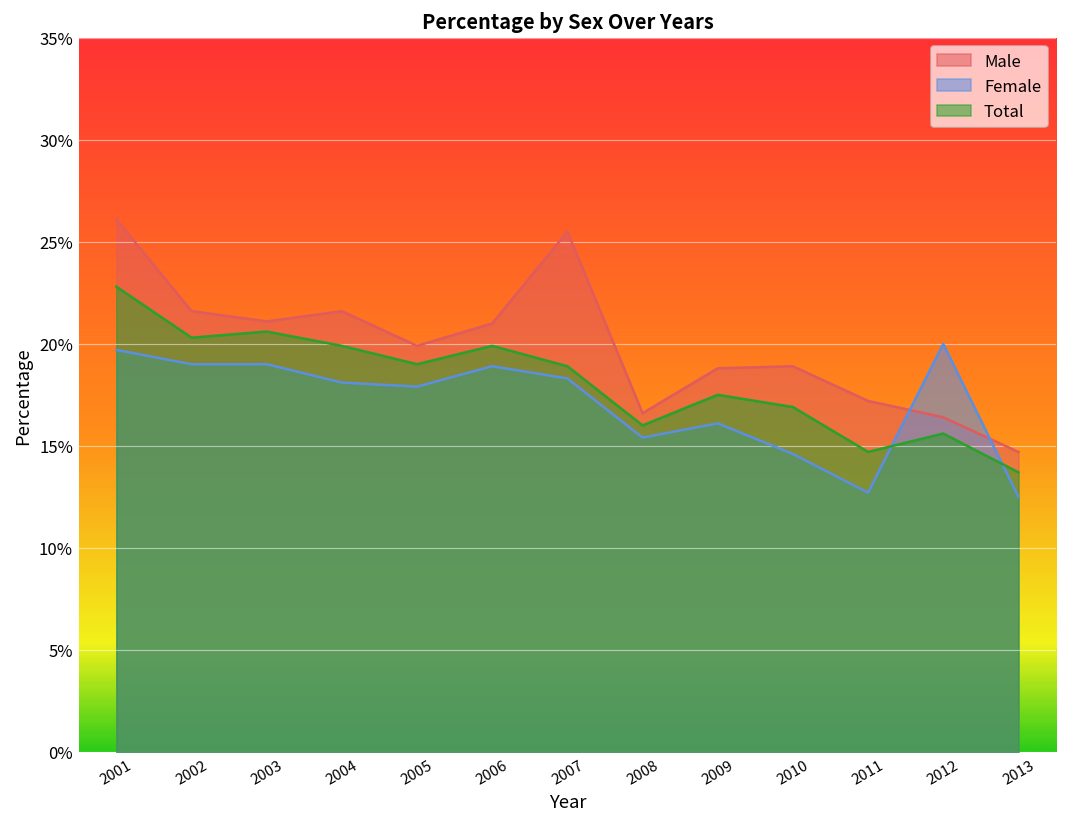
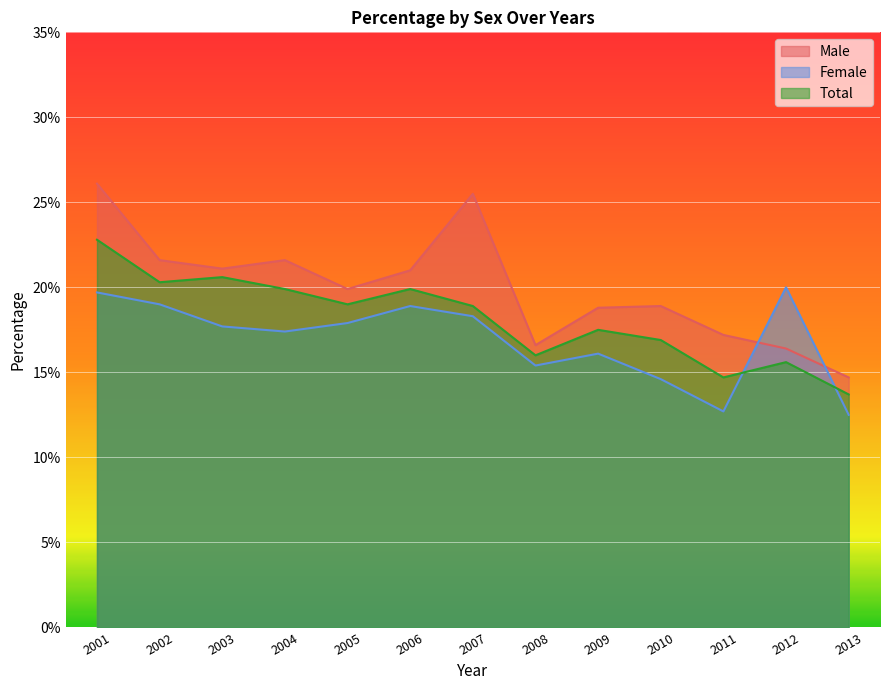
Female, 2003: 19.0% -> 17.7%
Female, 2004: 18.1% -> 17.4%
